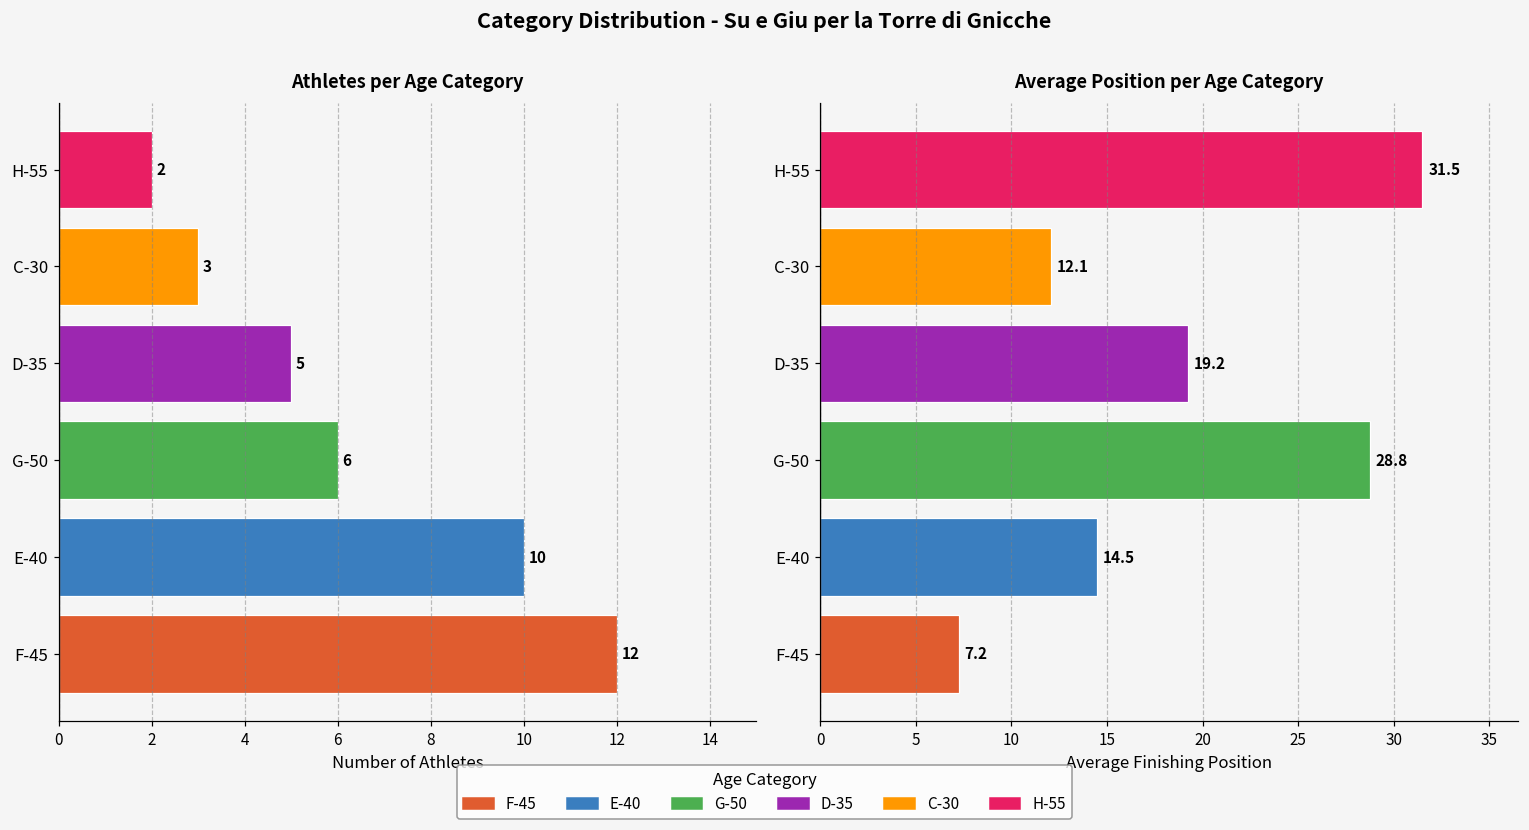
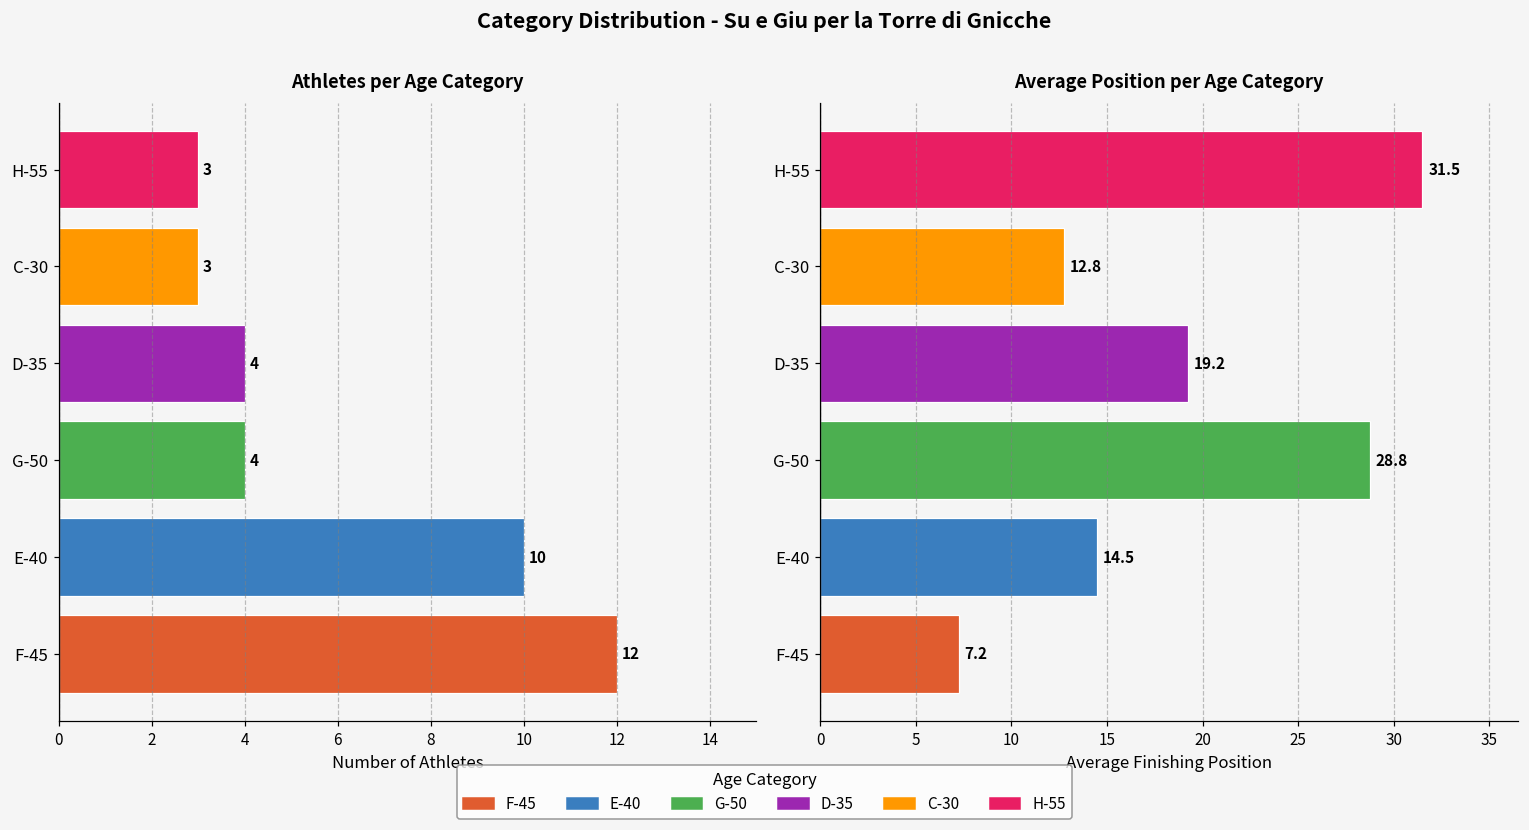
Athletes per Age Category, H-55: 2 -> 3
Athletes per Age Category, D-35: 5 -> 4
Athletes per Age Category, G-50: 6 -> 4
Average Position per Age Category, C-30: 12.1 -> 12.8
